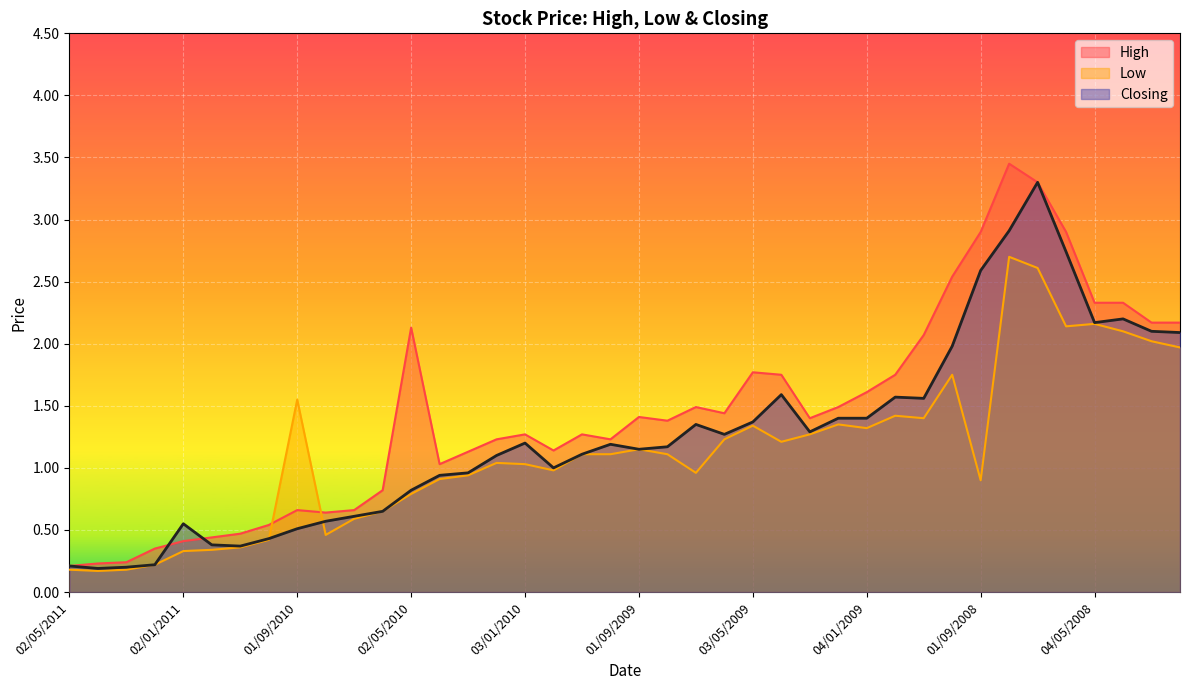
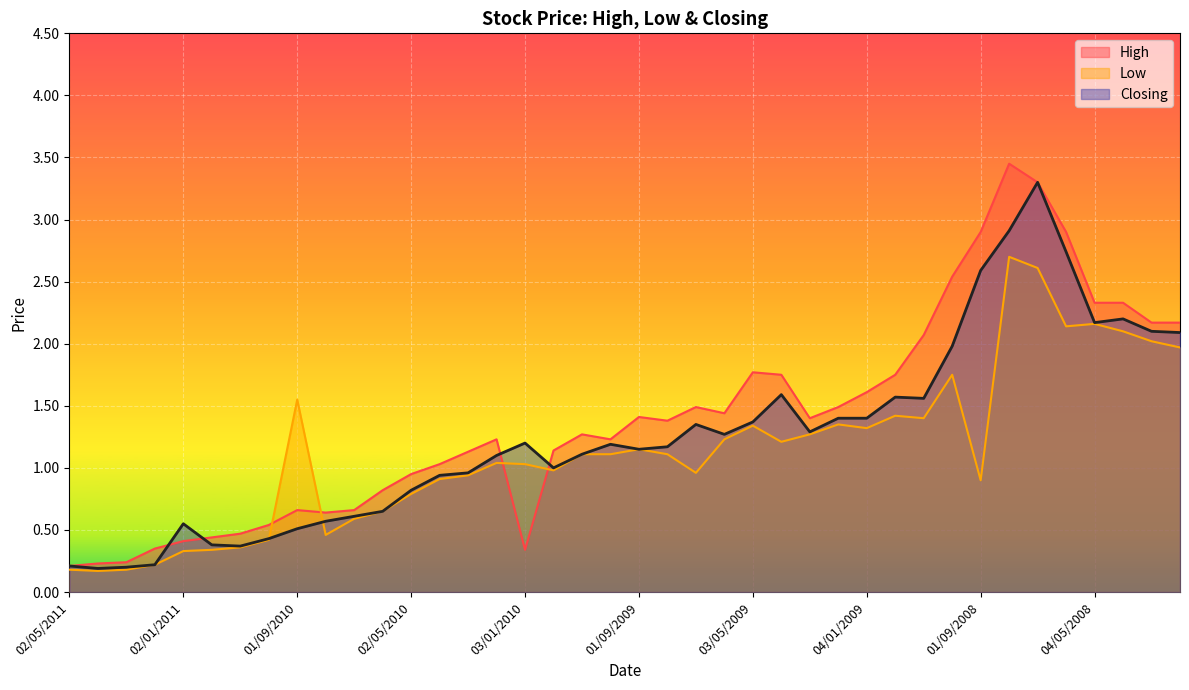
High, 02/05/2010: 2.13 -> 0.95
High, 03/01/2010: 1.27 -> 0.34
